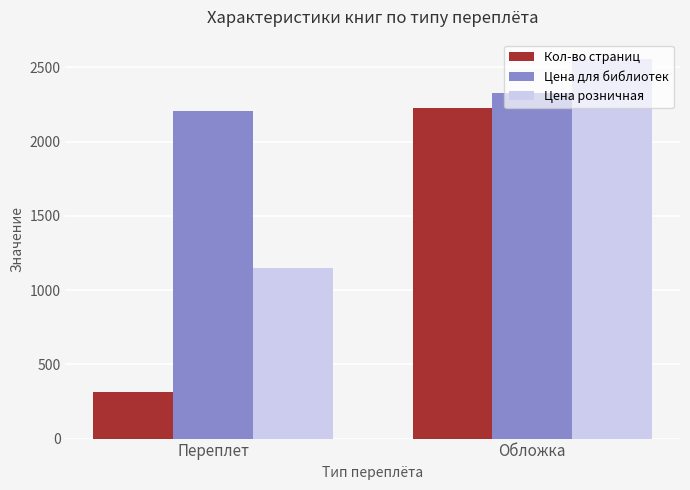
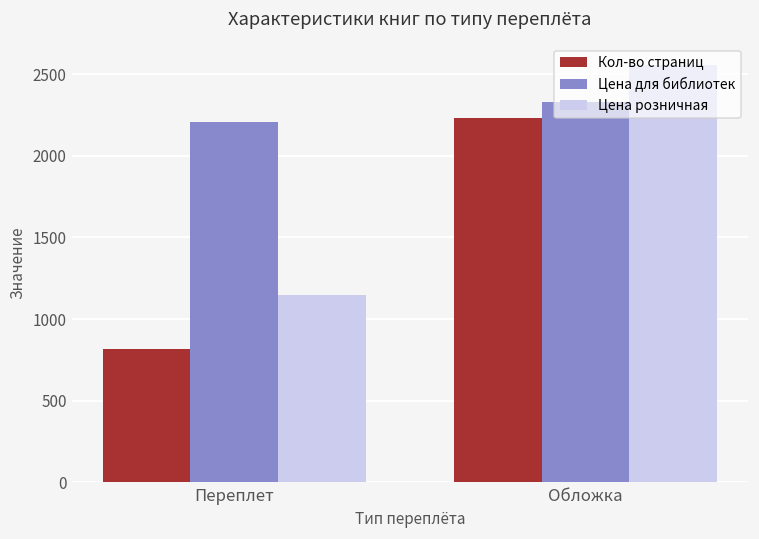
Кол-во страниц, Переплет: 320 -> 820
